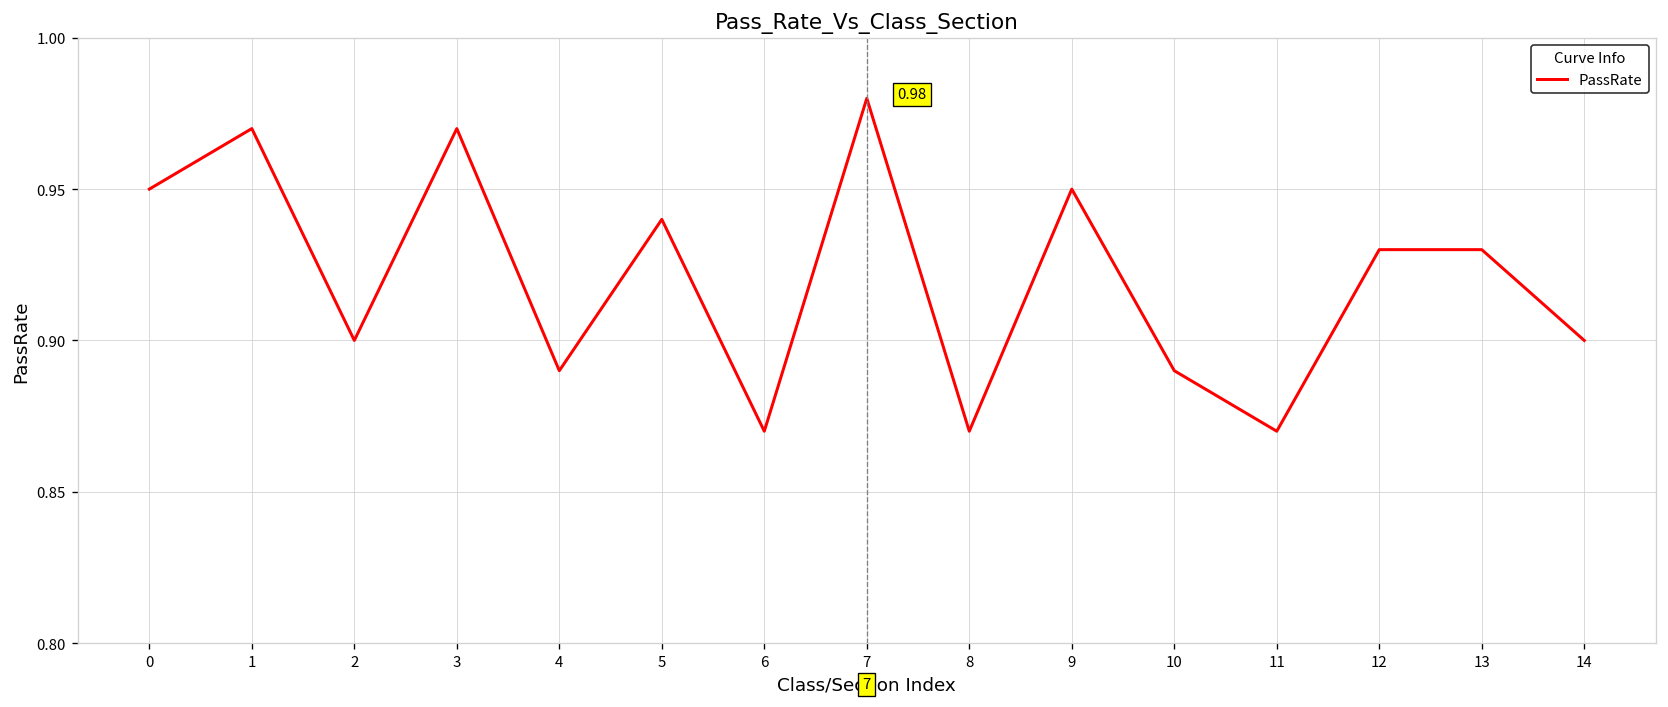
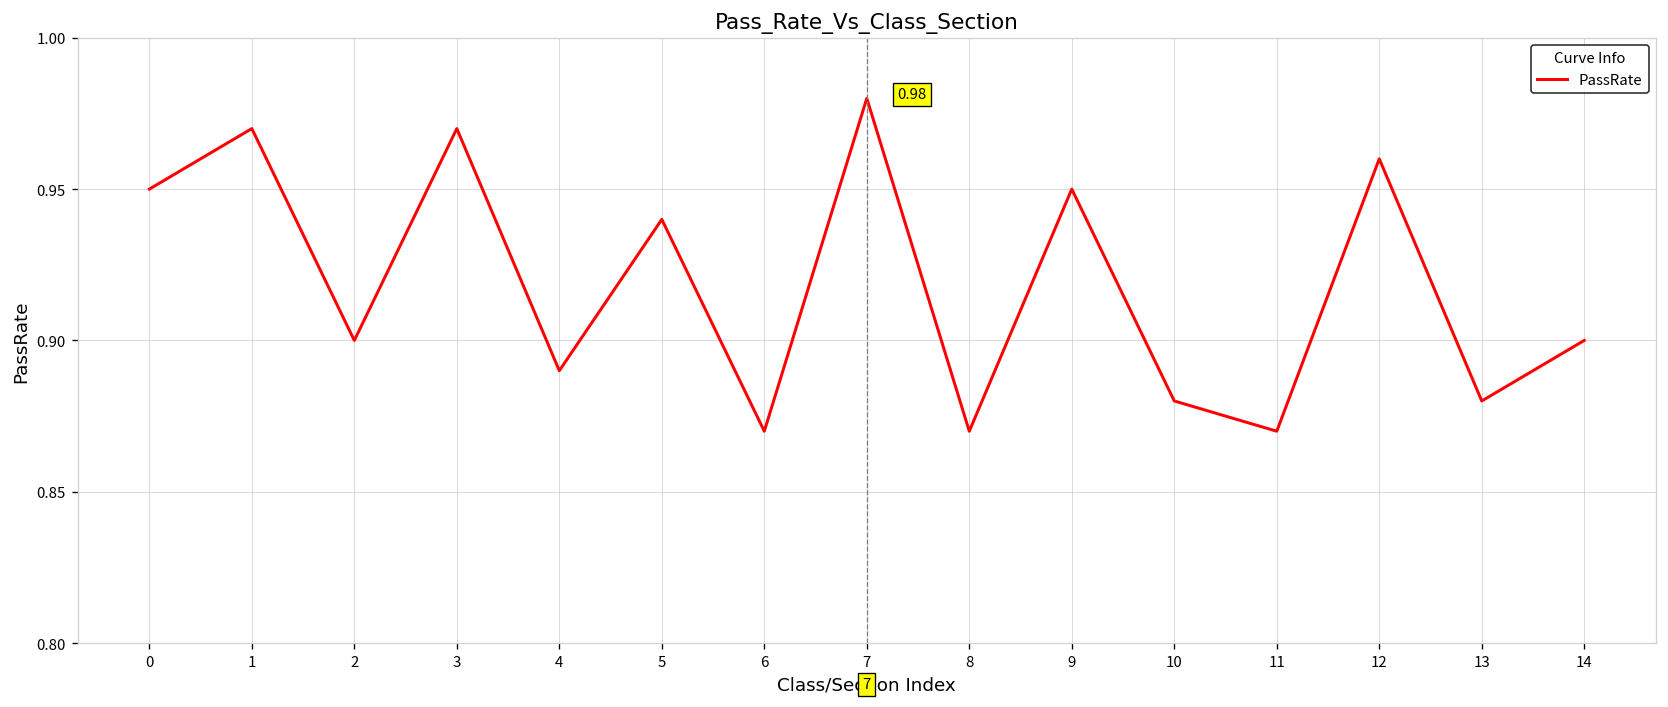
10: 0.89 -> 0.88
12: 0.93 -> 0.96
13: 0.93 -> 0.88
